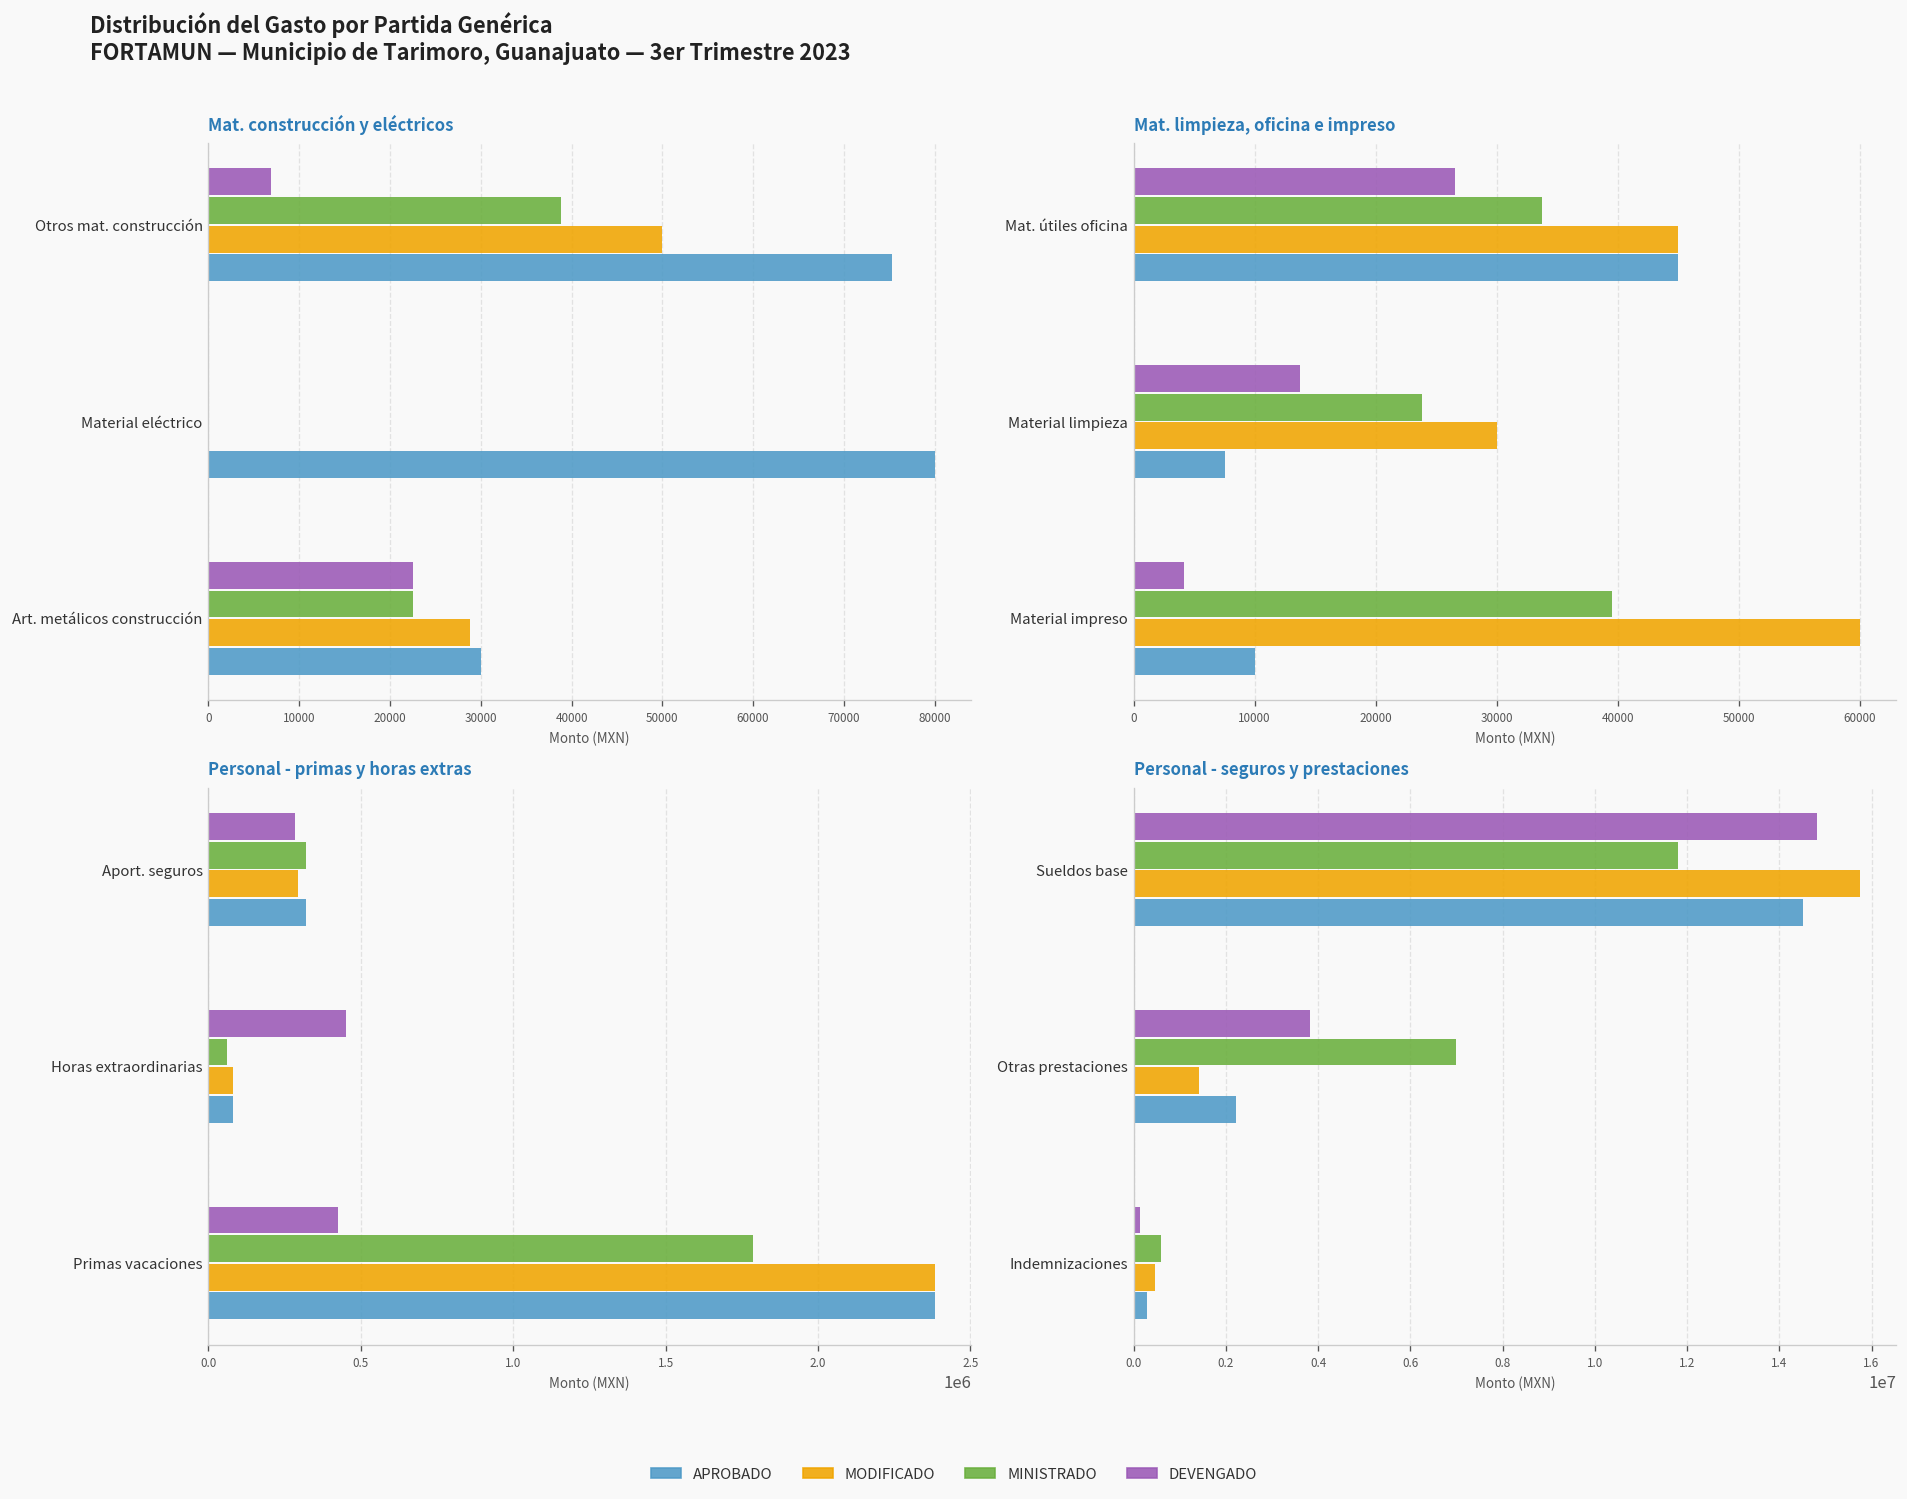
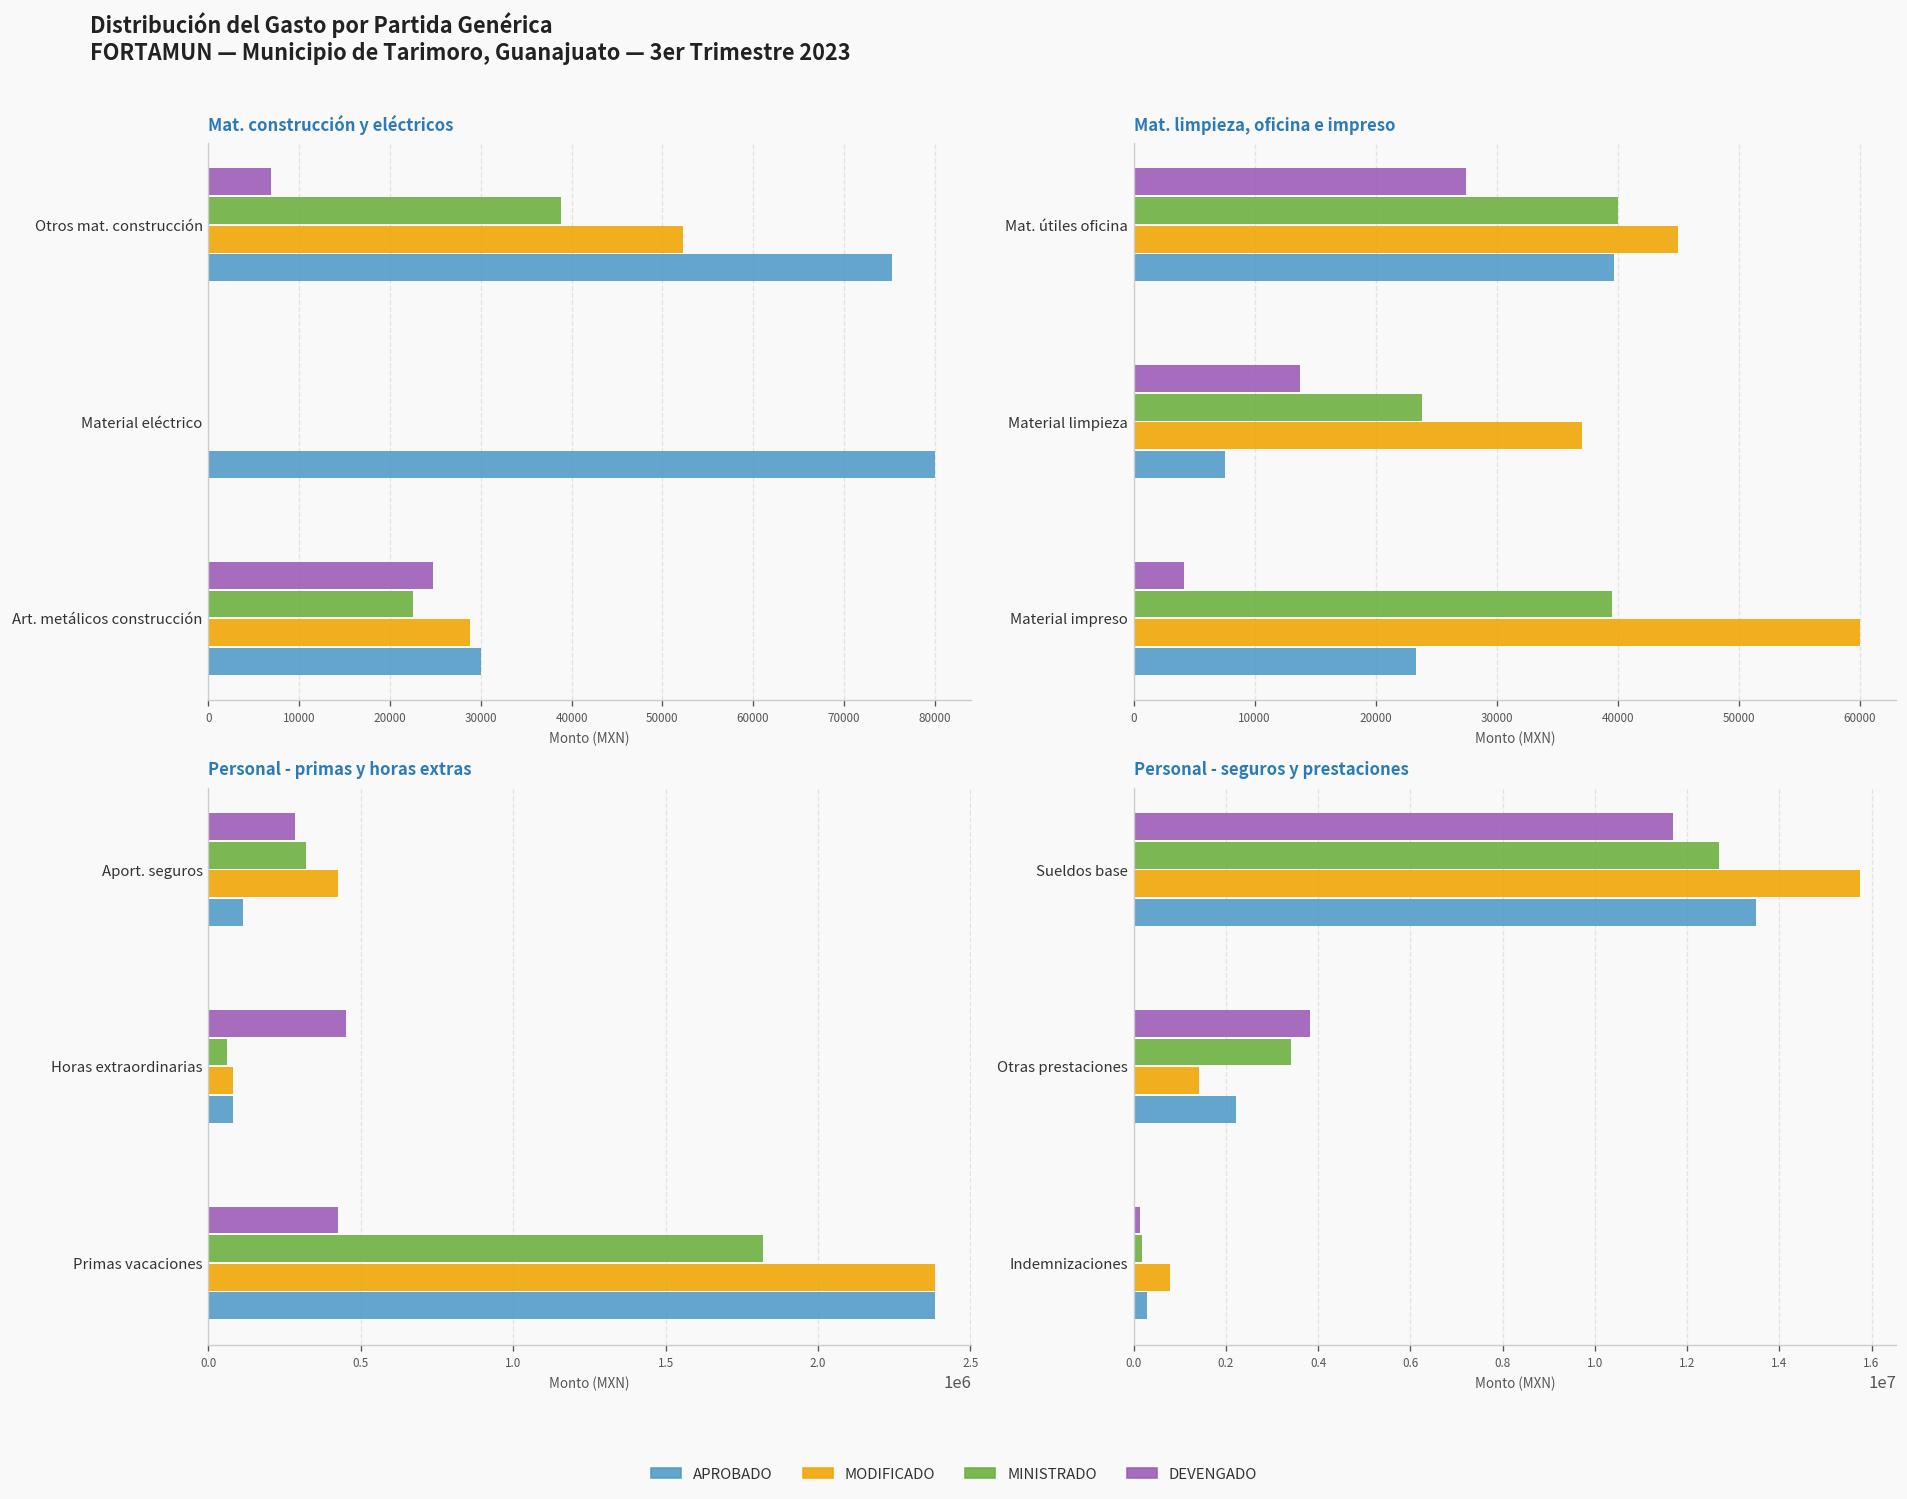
Mat. construcción y eléctricos, MODIFICADO, Otros mat. construcción: 50000 -> 52000
Mat. construcción y eléctricos, DEVENGADO, Art. metálicos construcción: 23000 -> 25000
Mat. limpieza, oficina e impreso, DEVENGADO, Mat. útiles oficina: 26600 -> 27500
Mat. limpieza, oficina e impreso, MINISTRADO, Mat. útiles oficina: 33800 -> 40100
Mat. limpieza, oficina e impreso, APROBADO, Mat. útiles oficina: 45000 -> 39700
Mat. limpieza, oficina e impreso, MODIFICADO, Material limpieza: 30000 -> 37000
Mat. limpieza, oficina e impreso, APROBADO, Material impreso: 10000 -> 23300
Personal - primas y horas extras, MODIFICADO, Aport. seguros: 300000 -> 430000
Personal - primas y horas extras, APROBADO, Aport. seguros: 320000 -> 110000
Personal - primas y horas extras, MINISTRADO, Primas vacaciones: 1790000 -> 1820000
Personal - seguros y prestaciones, DEVENGADO, Sueldos base: 14800000 -> 11700000
Personal - seguros y prestaciones, MINISTRADO, Sueldos base: 11800000 -> 12700000
Personal - seguros y prestaciones, APROBADO, Sueldos base: 14500000 -> 13500000
Personal - seguros y prestaciones, MINISTRADO, Otras prestaciones: 7000000 -> 3400000
Personal - seguros y prestaciones, MINISTRADO, Indemnizaciones: 600000 -> 200000
Personal - seguros y prestaciones, MODIFICADO, Indemnizaciones: 500000 -> 800000
